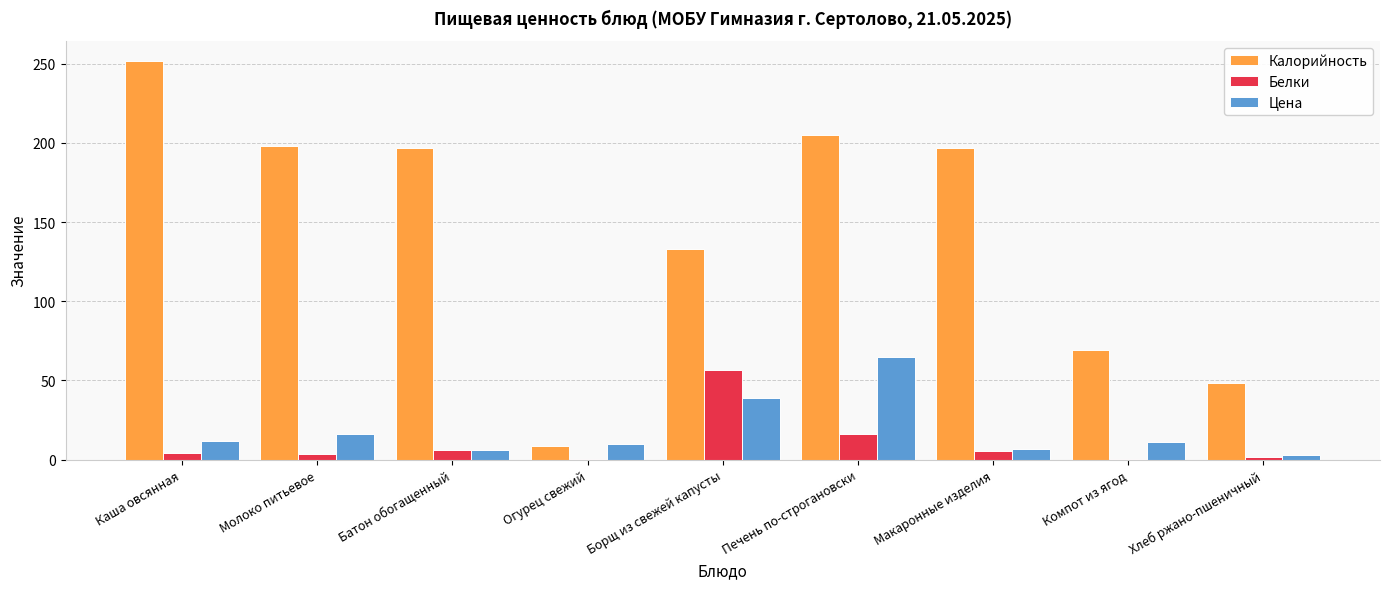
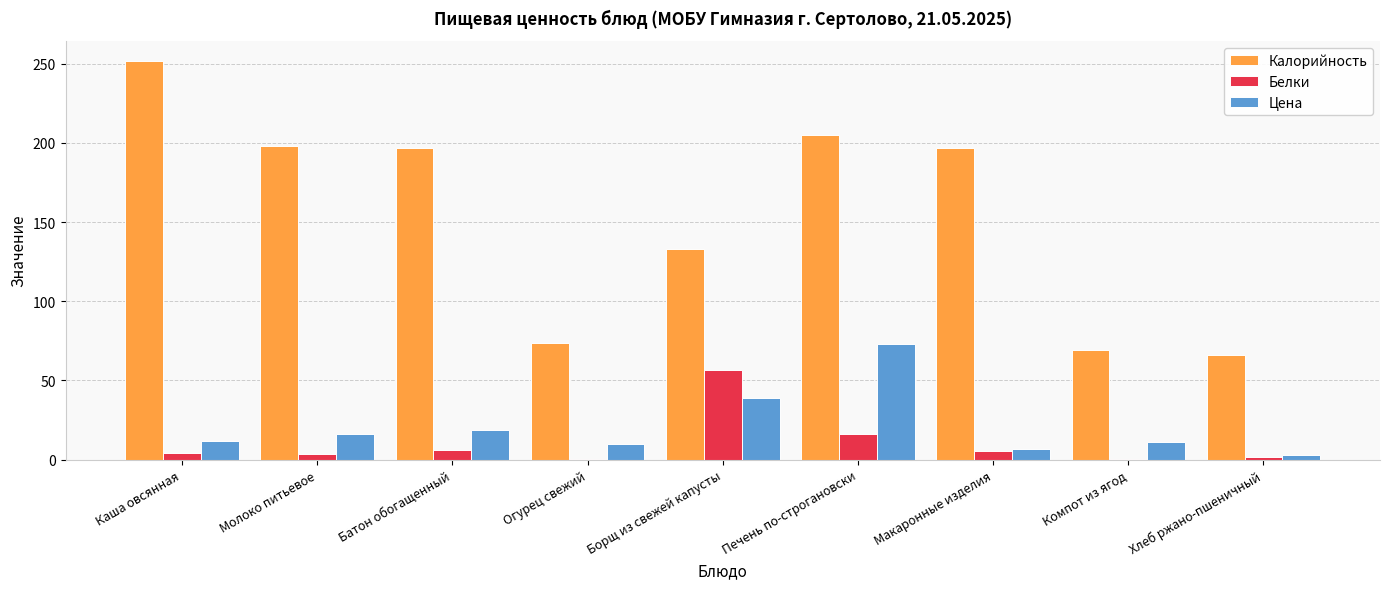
Цена, Батон обогащенный: 6 -> 19
Калорийность, Огурец свежий: 8 -> 74
Цена, Печень по-строгановски: 65 -> 73
Калорийность, Хлеб ржано-пшеничный: 48 -> 66
